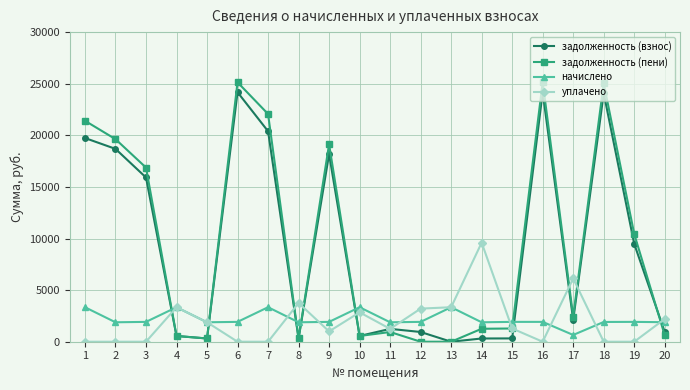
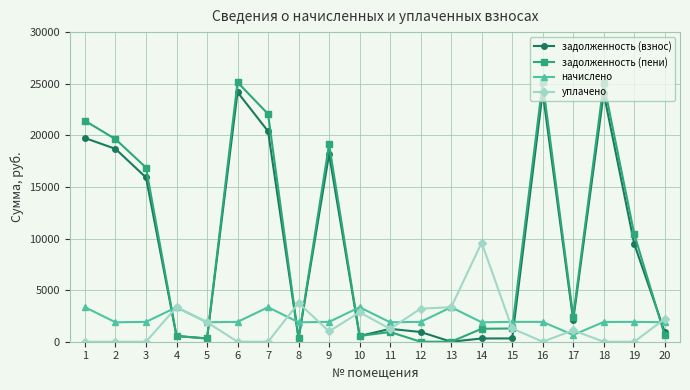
уплачено, 17: 6100 -> 1100
